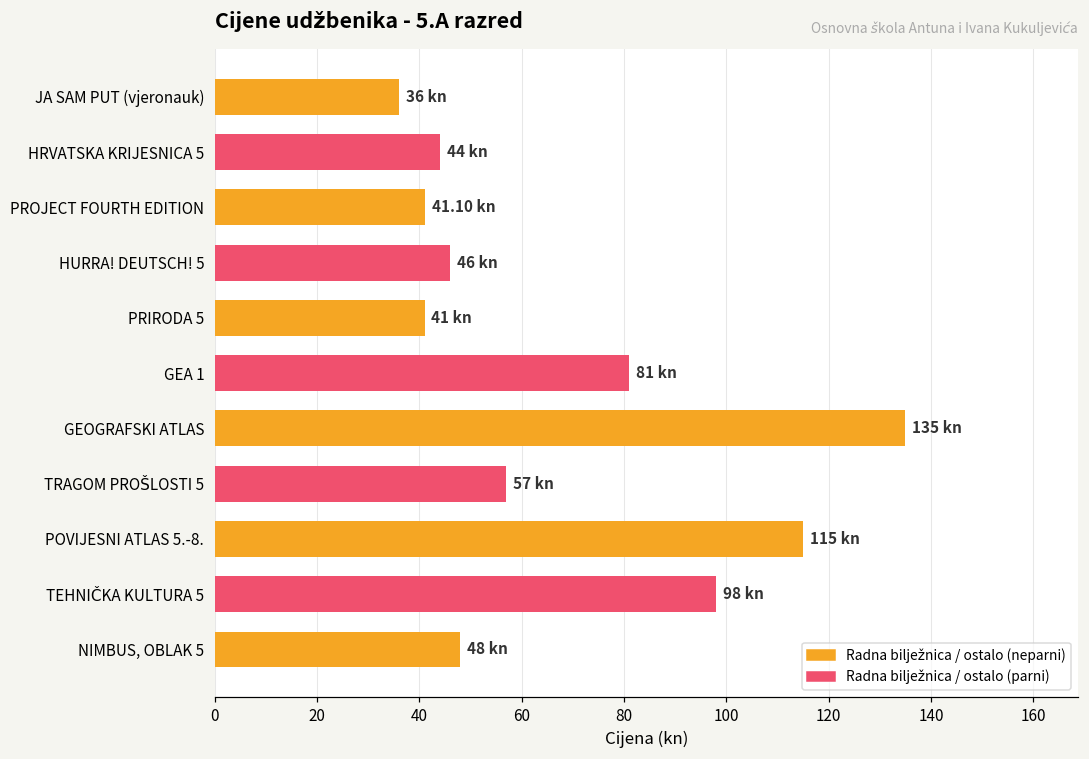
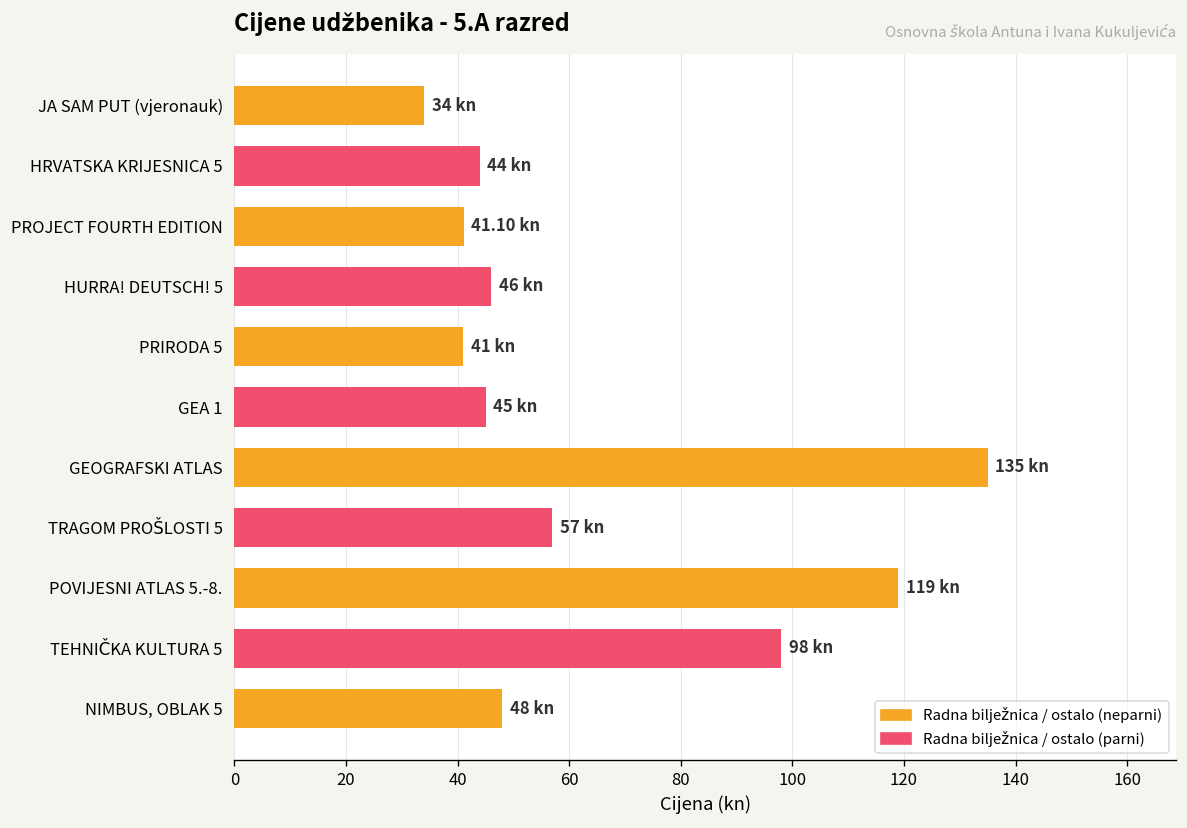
JA SAM PUT (vjeronauk): 36 -> 34
GEA 1: 81 -> 45
POVIJESNI ATLAS 5.-8.: 115 -> 119
